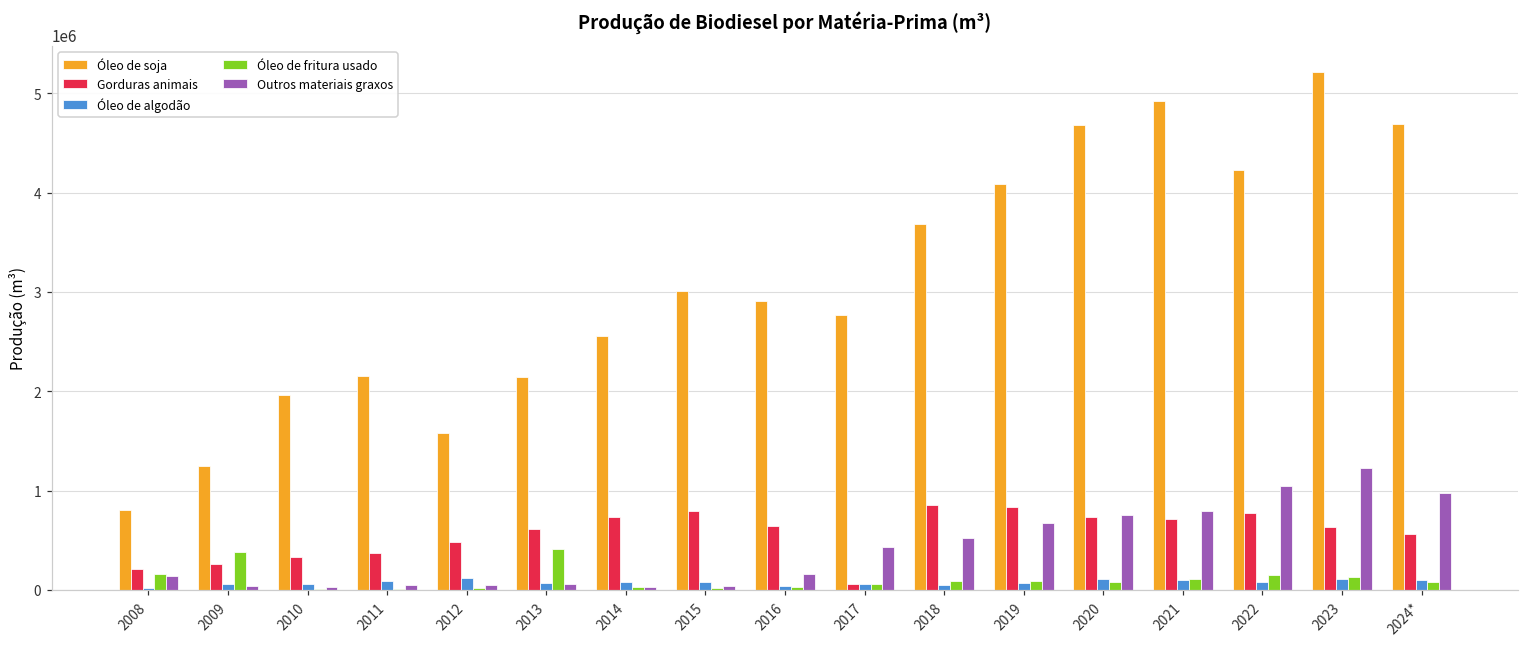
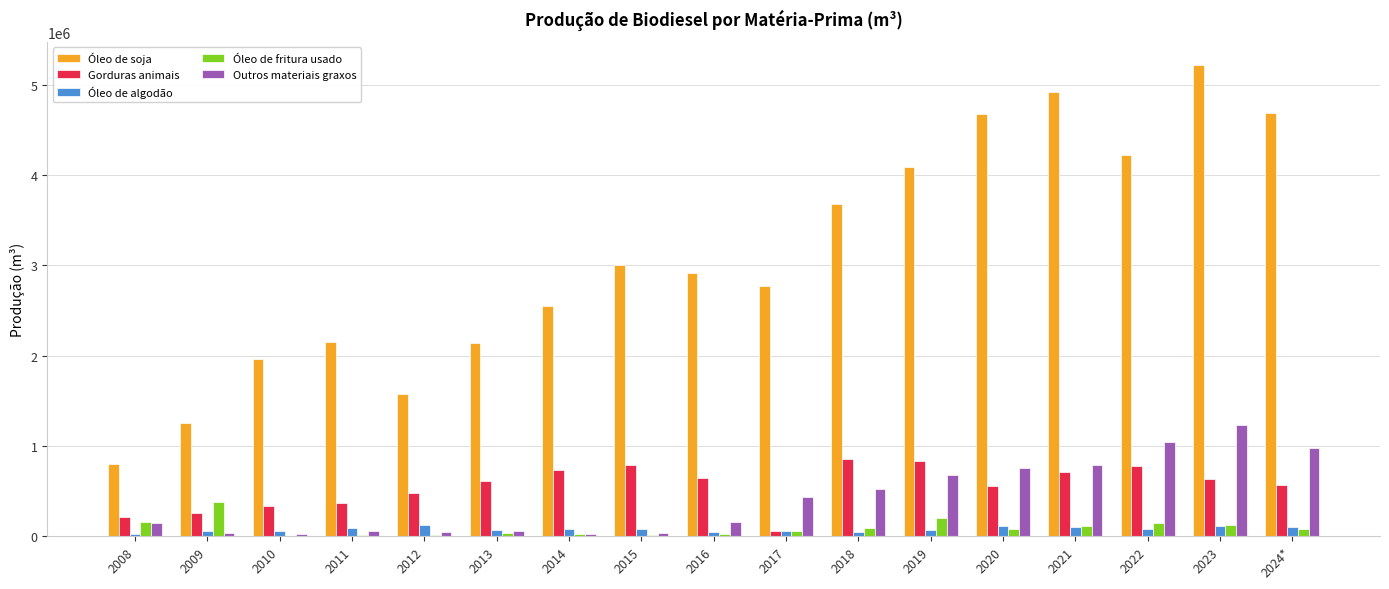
Óleo de fritura usado, 2013: 400000 -> 0
Óleo de fritura usado, 2019: 100000 -> 200000
Gorduras animais, 2020: 700000 -> 600000
